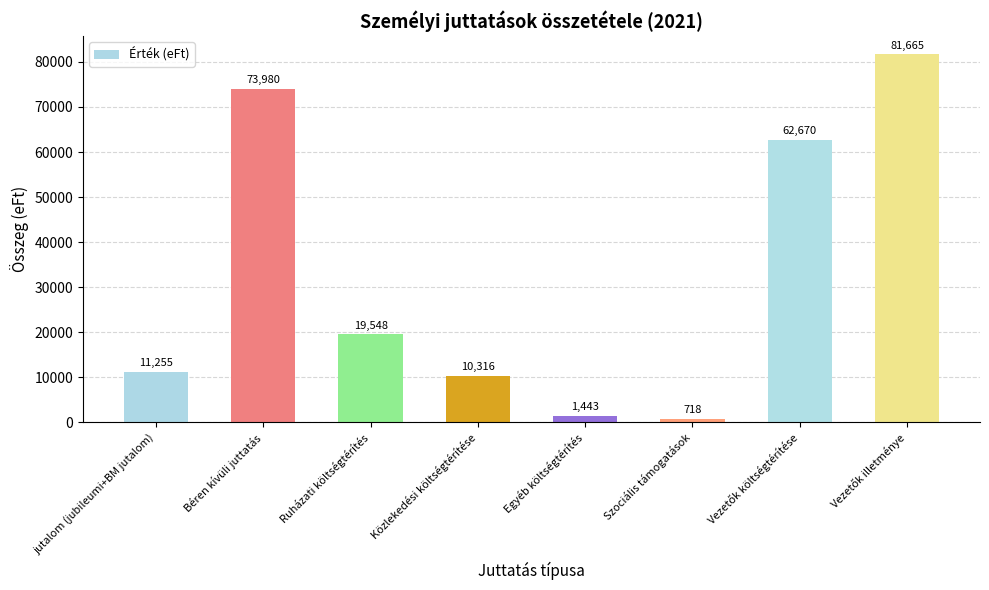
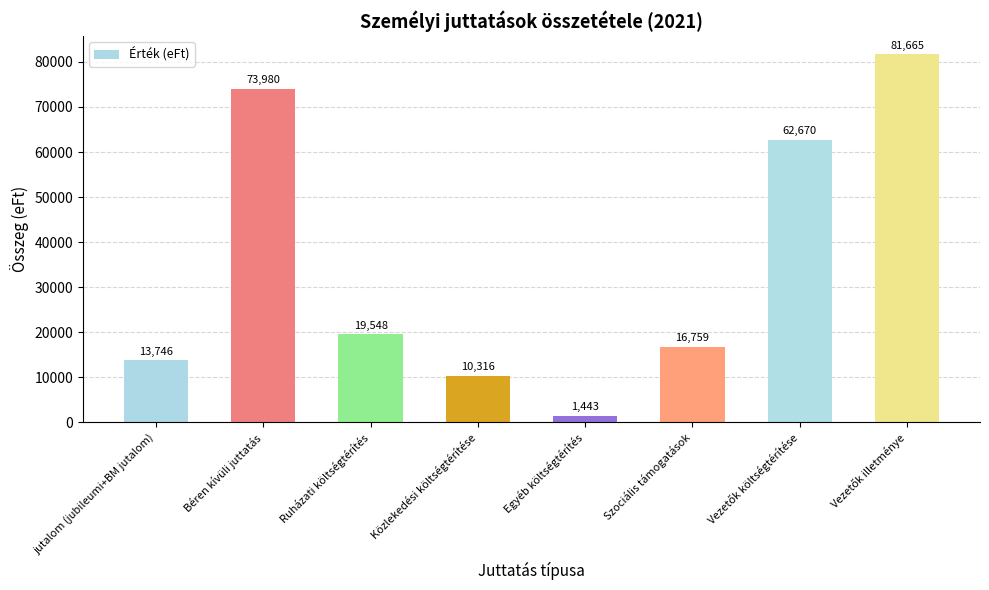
jutalom (jubileumi+BM jutalom): 11,255 -> 13,746
Szociális támogatások: 718 -> 16,759
